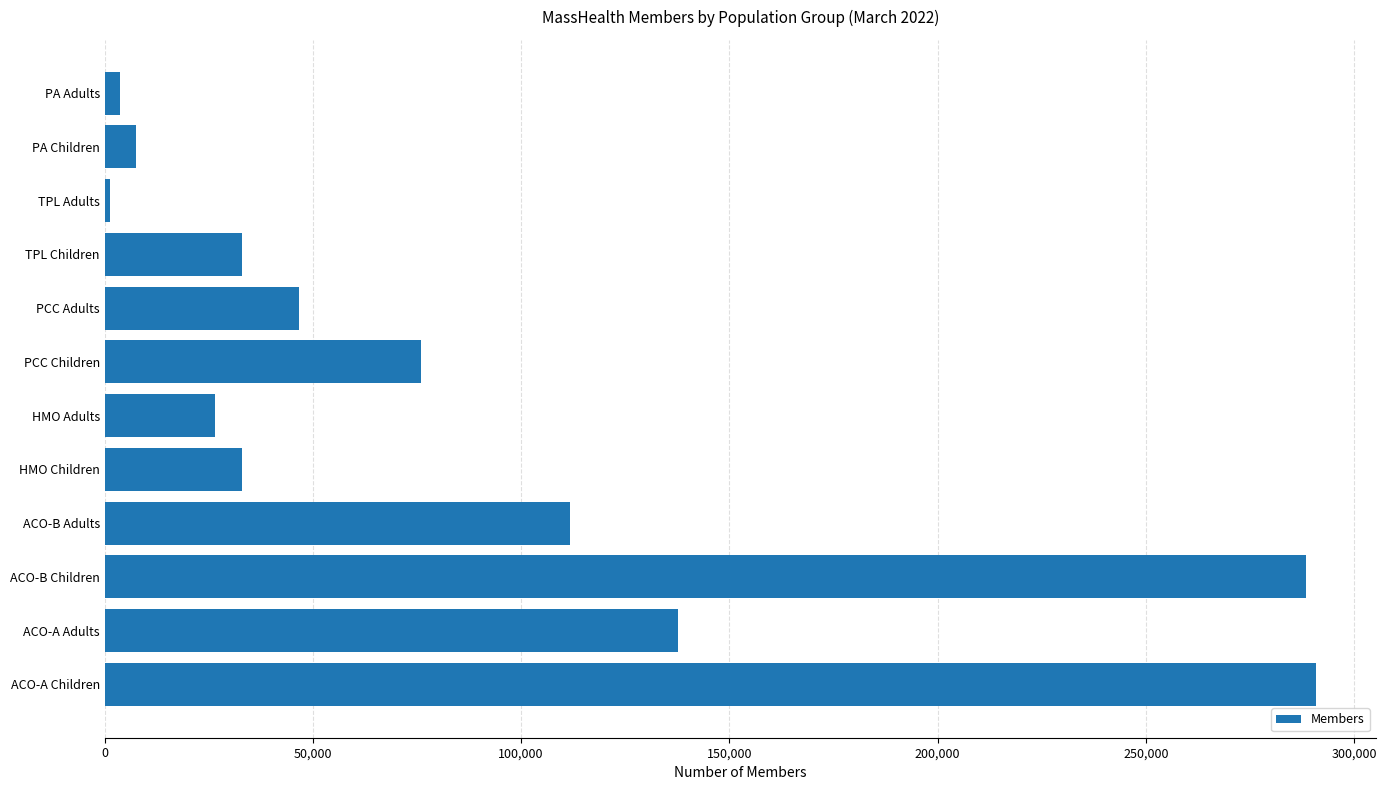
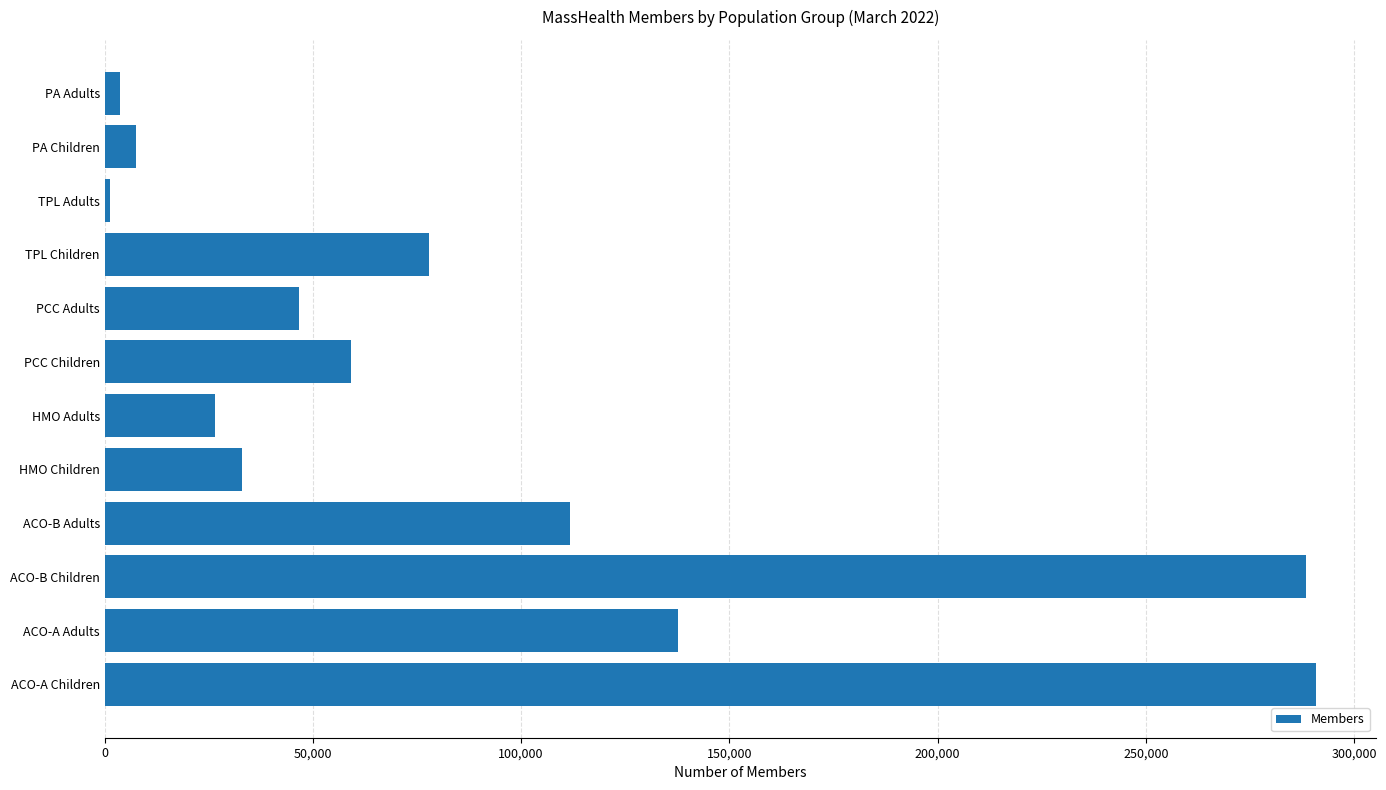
TPL Children: 33,000 -> 78,000
PCC Children: 76,000 -> 59,000
